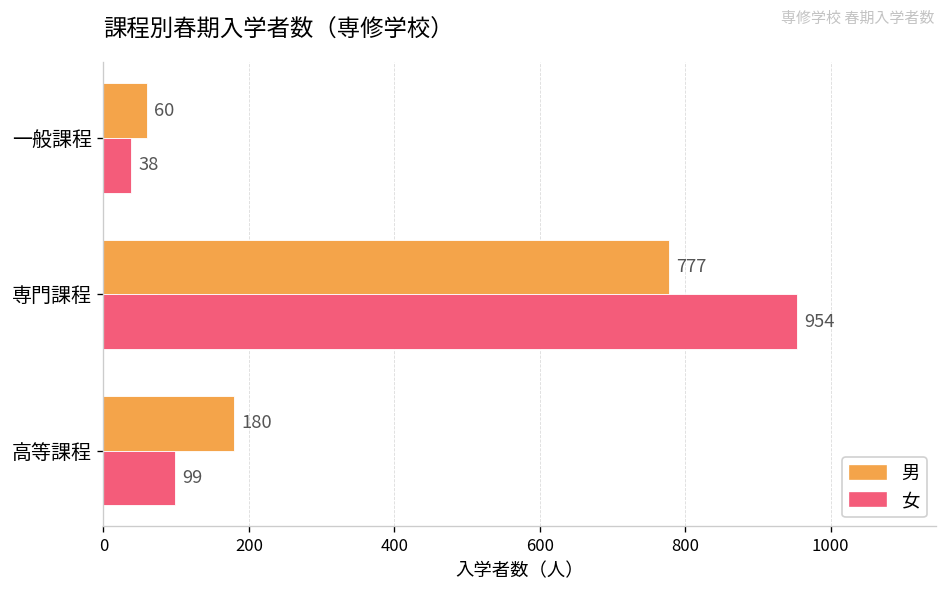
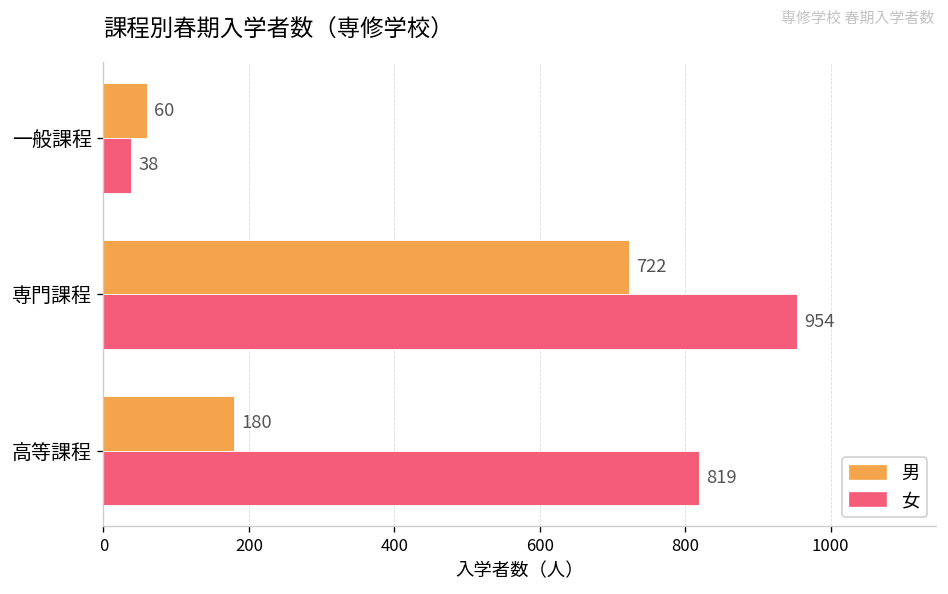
男, 専門課程: 777 -> 722
女, 高等課程: 99 -> 819
